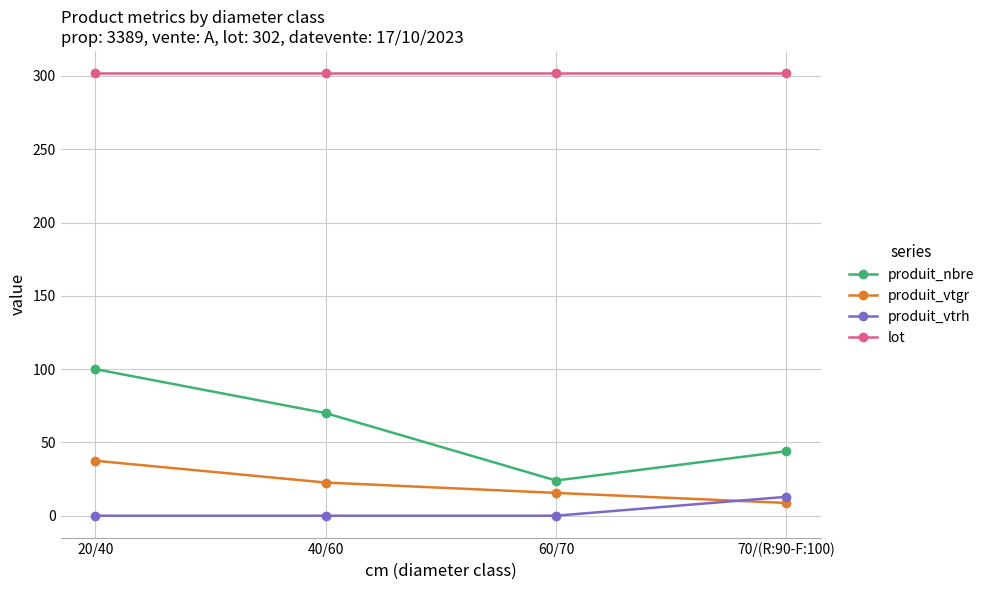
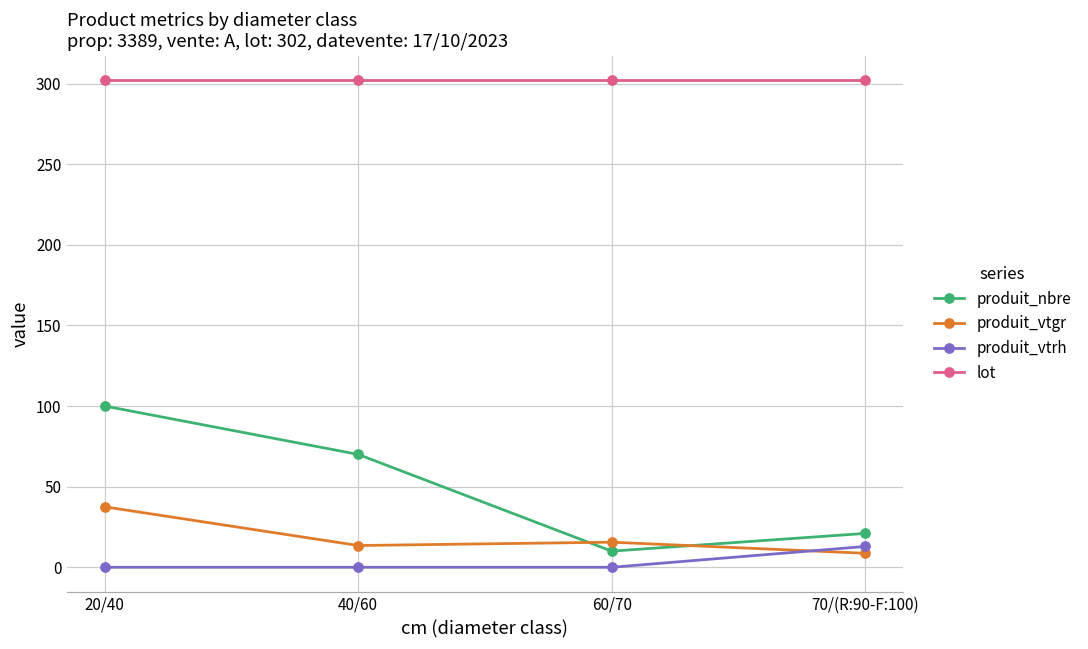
produit_vtgr, 40/60: 23 -> 13
produit_nbre, 60/70: 24 -> 10
produit_nbre, 70/(R:90-F:100): 44 -> 21
